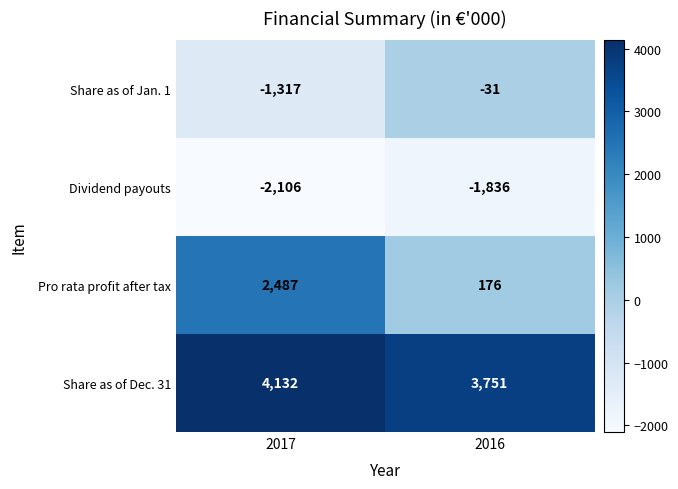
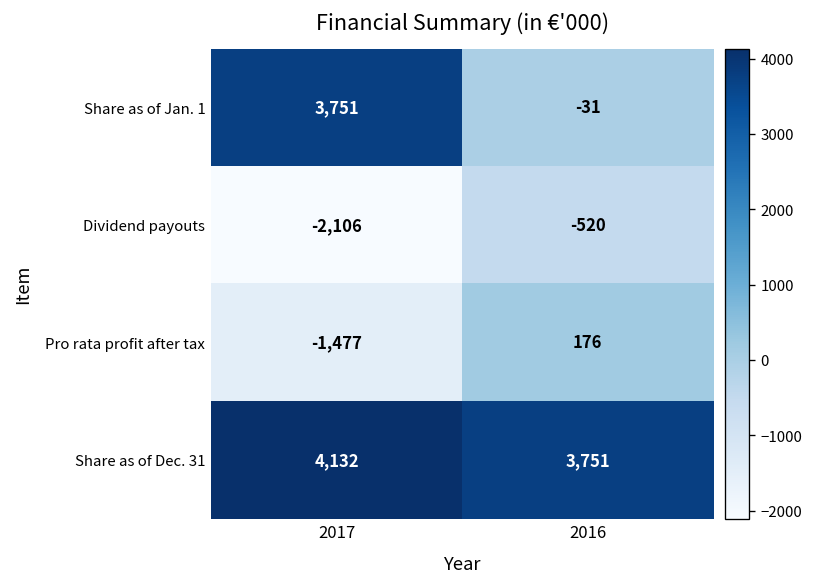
Share as of Jan. 1, 2017: -1,317 -> 3,751
Dividend payouts, 2016: -1,836 -> -520
Pro rata profit after tax, 2017: 2,487 -> -1,477
